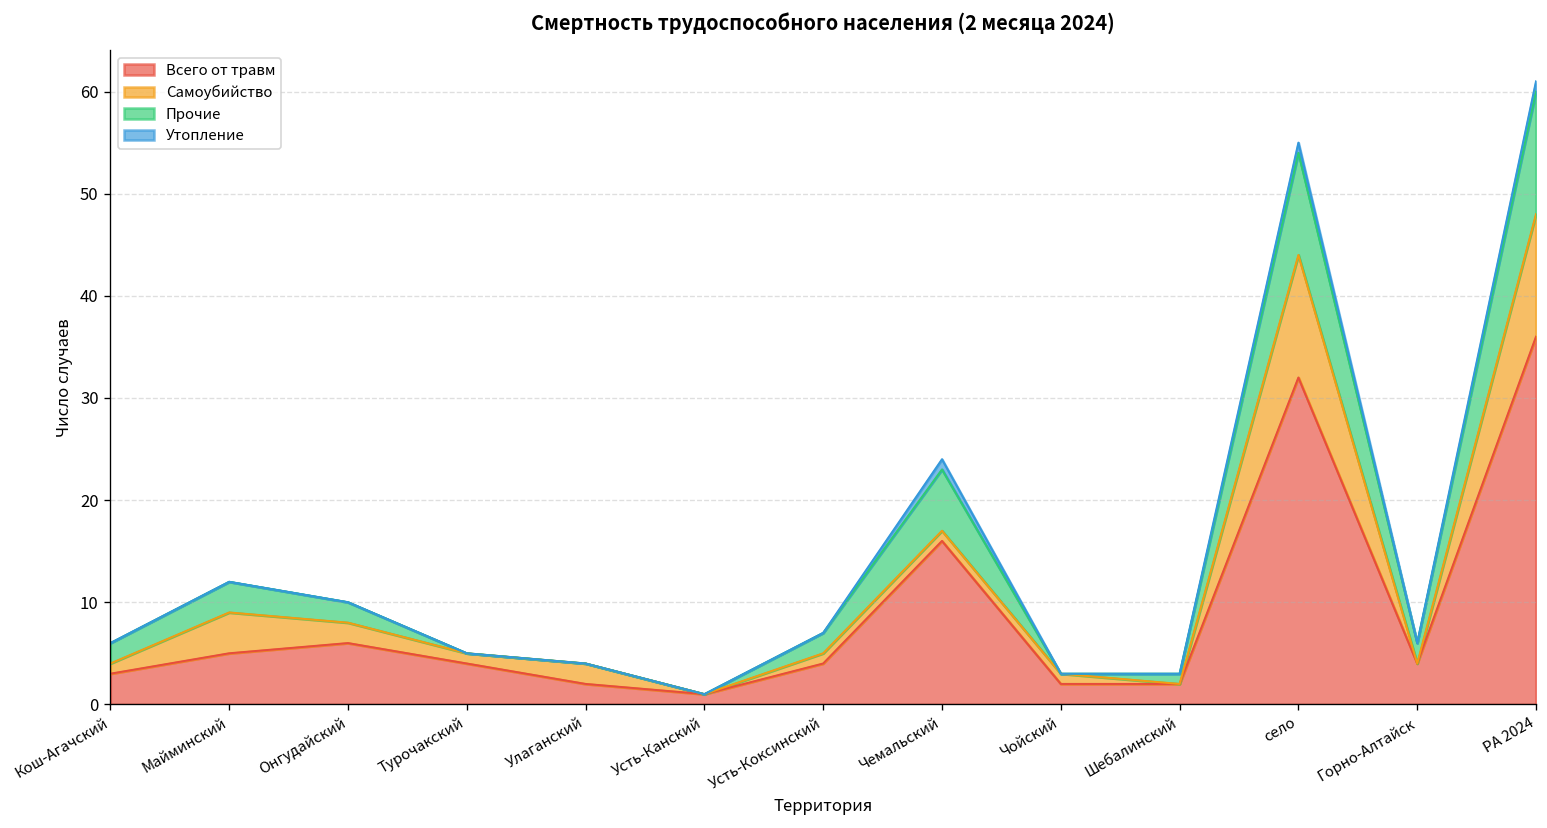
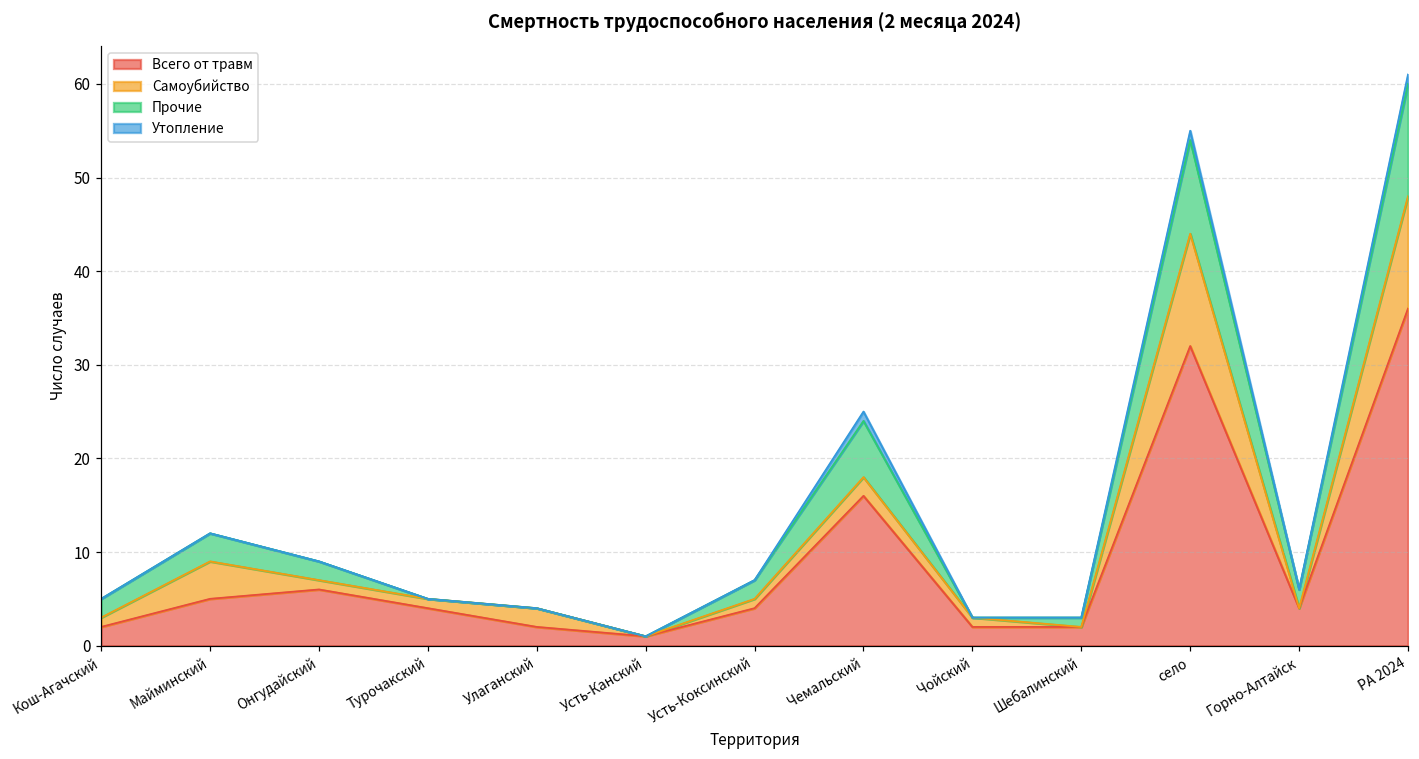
Всего от травм, Кош-Агачский: 3 -> 2
Самоубийство, Онгудайский: 2 -> 1
Самоубийство, Чемальский: 1 -> 2
